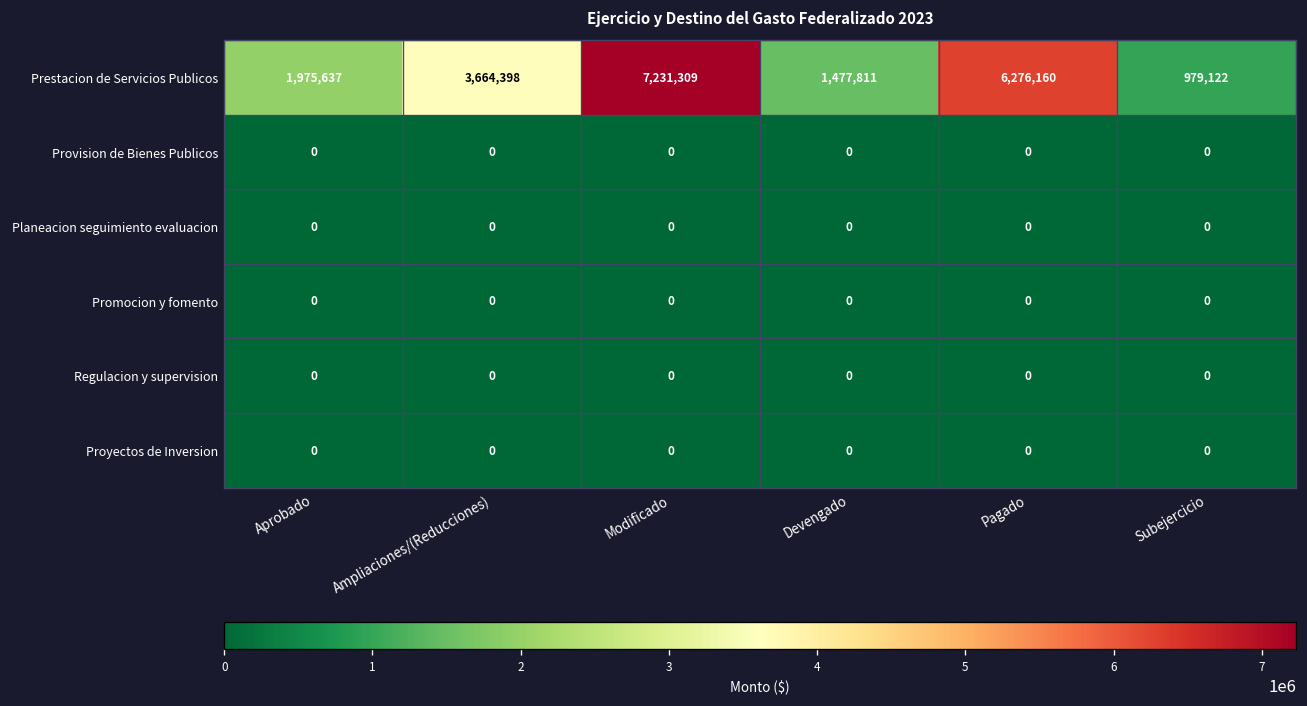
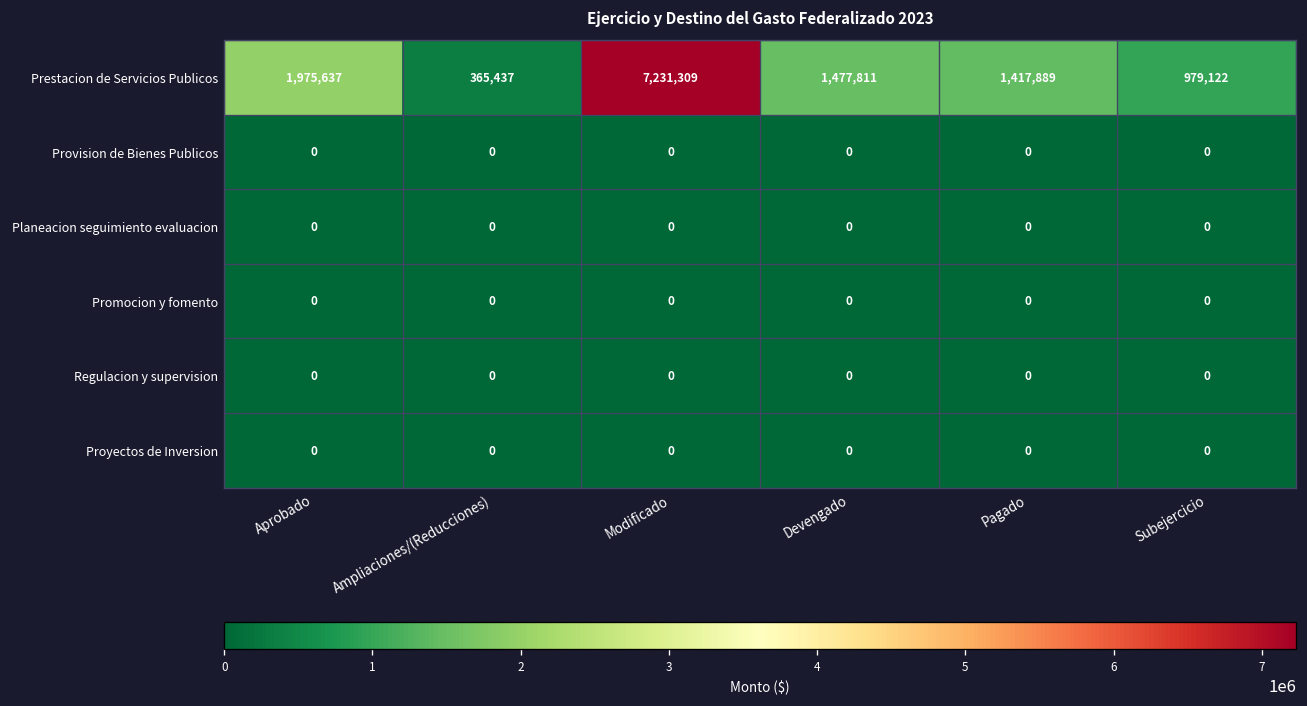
Prestacion de Servicios Publicos, Ampliaciones/(Reducciones): 3,664,398 -> 365,437
Prestacion de Servicios Publicos, Pagado: 6,276,160 -> 1,417,889
